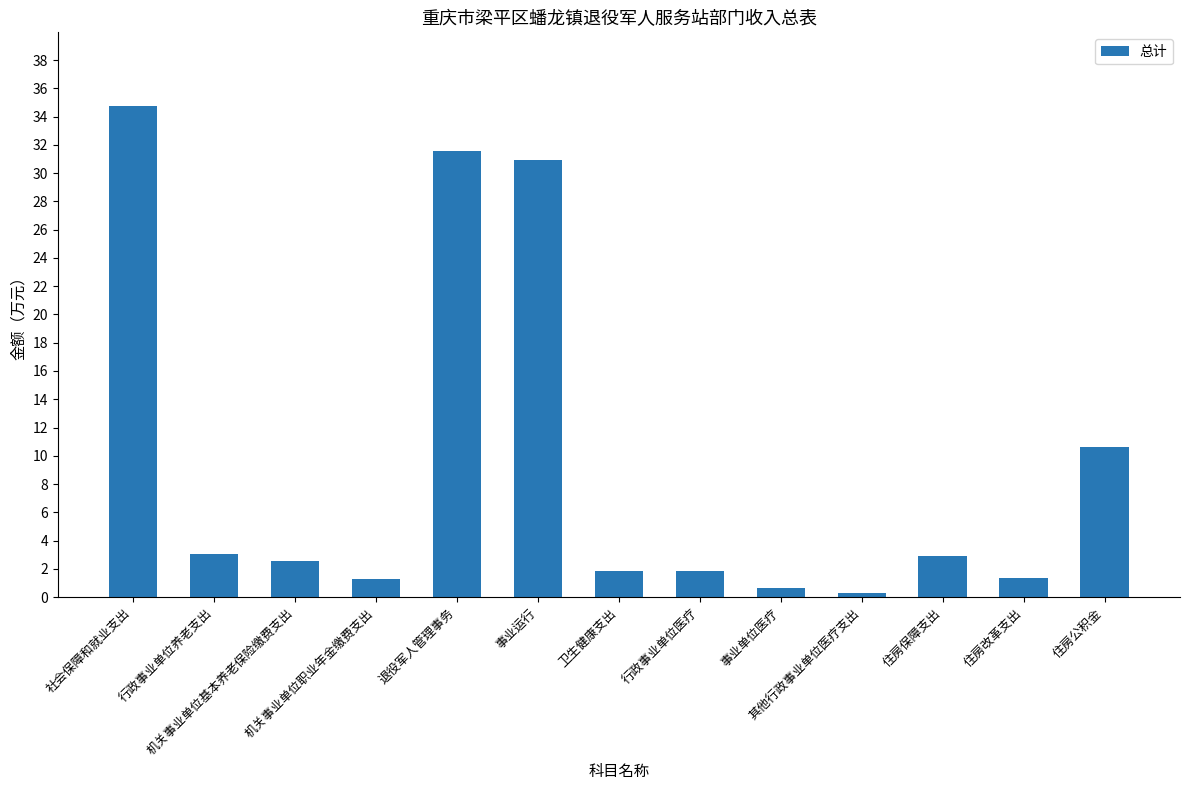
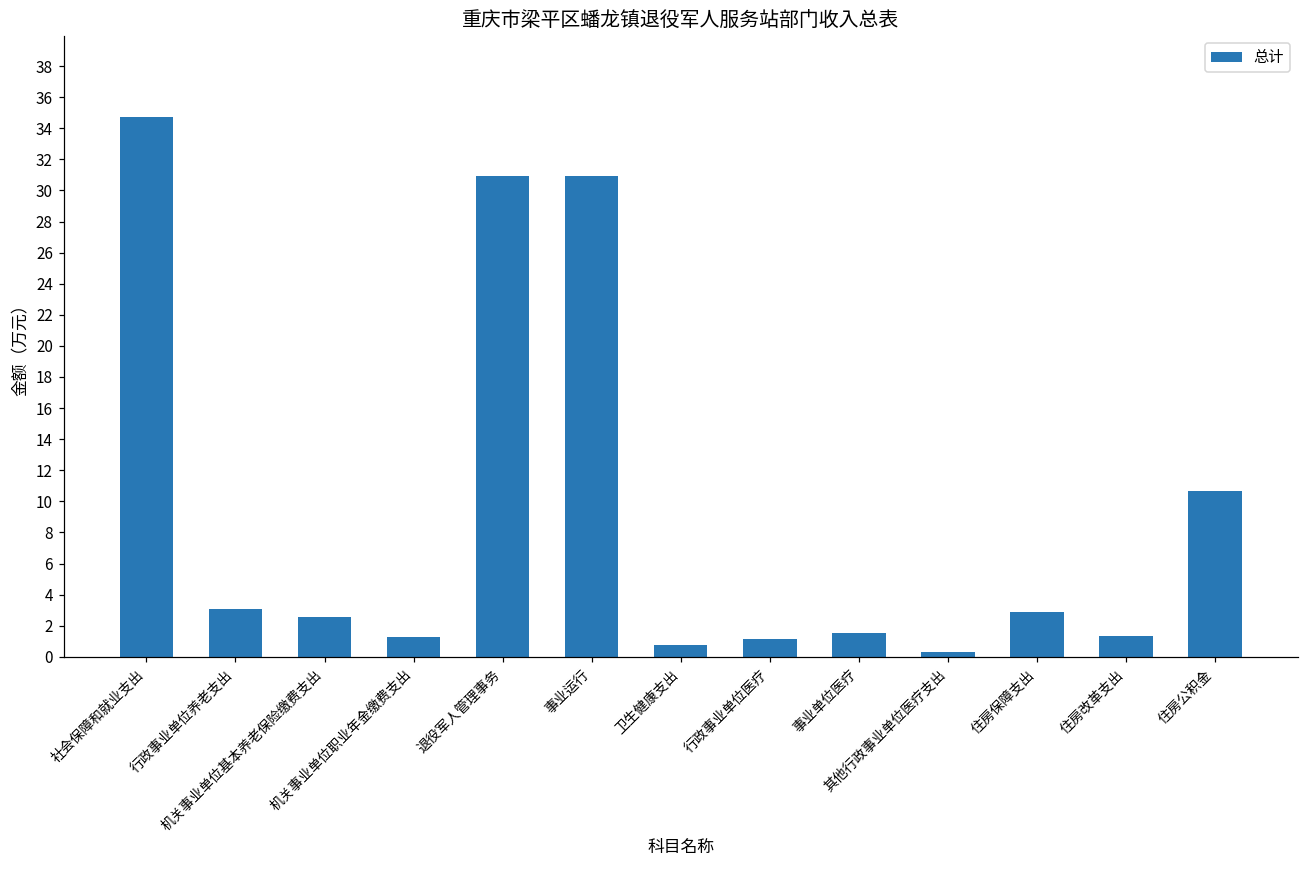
退役军人管理事务: 31.6 -> 30.9
卫生健康支出: 1.9 -> 0.8
行政事业单位医疗: 1.9 -> 1.1
事业单位医疗: 0.6 -> 1.5
